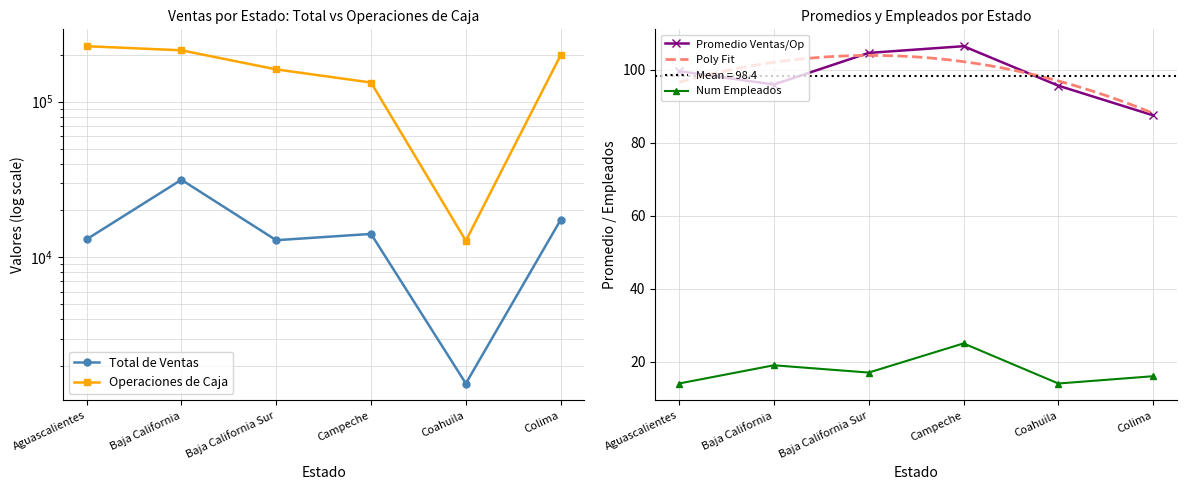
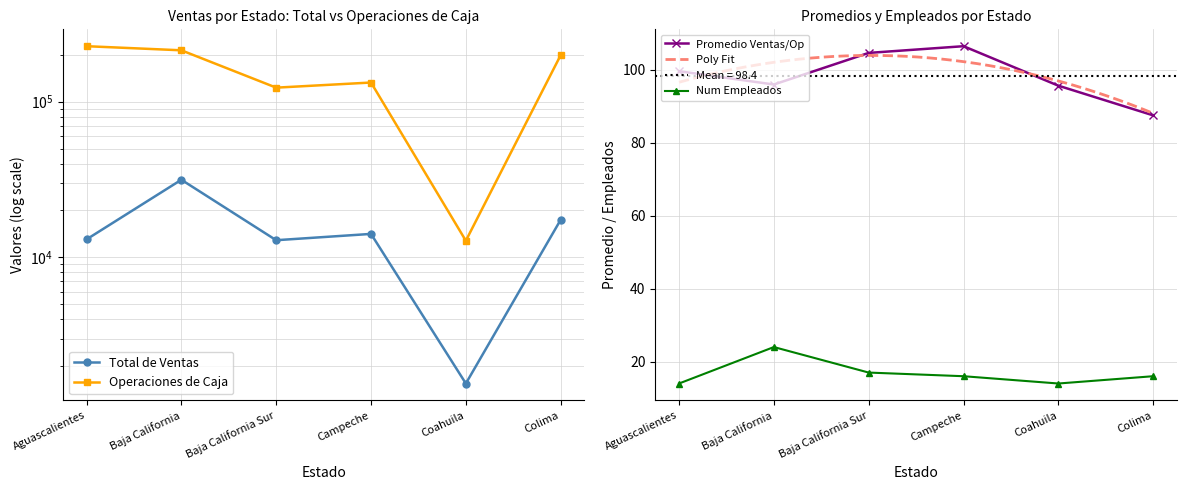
Ventas por Estado: Total vs Operaciones de Caja, Operaciones de Caja, Baja California Sur: 160000 -> 120000
Promedios y Empleados por Estado, Num Empleados, Baja California: 19 -> 24
Promedios y Empleados por Estado, Num Empleados, Campeche: 25 -> 16
